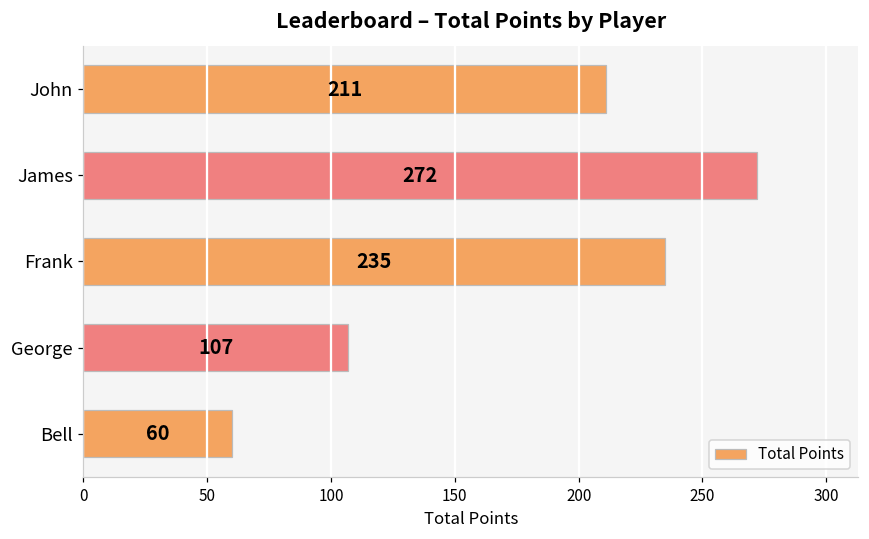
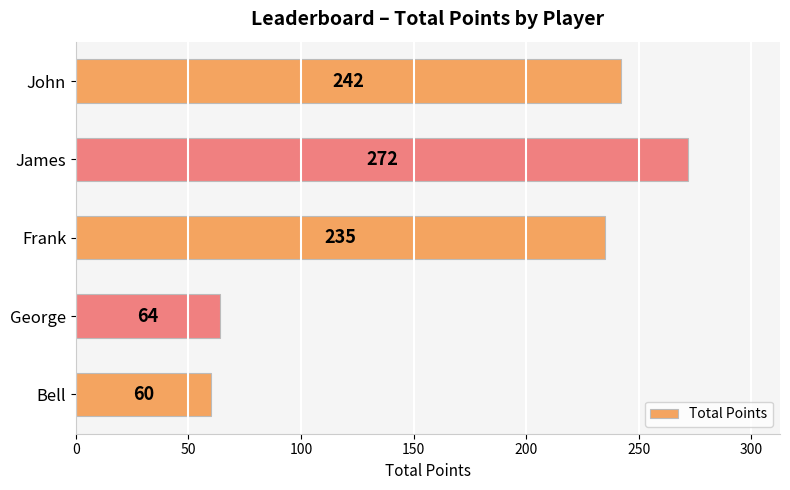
John: 211 -> 242
George: 107 -> 64
